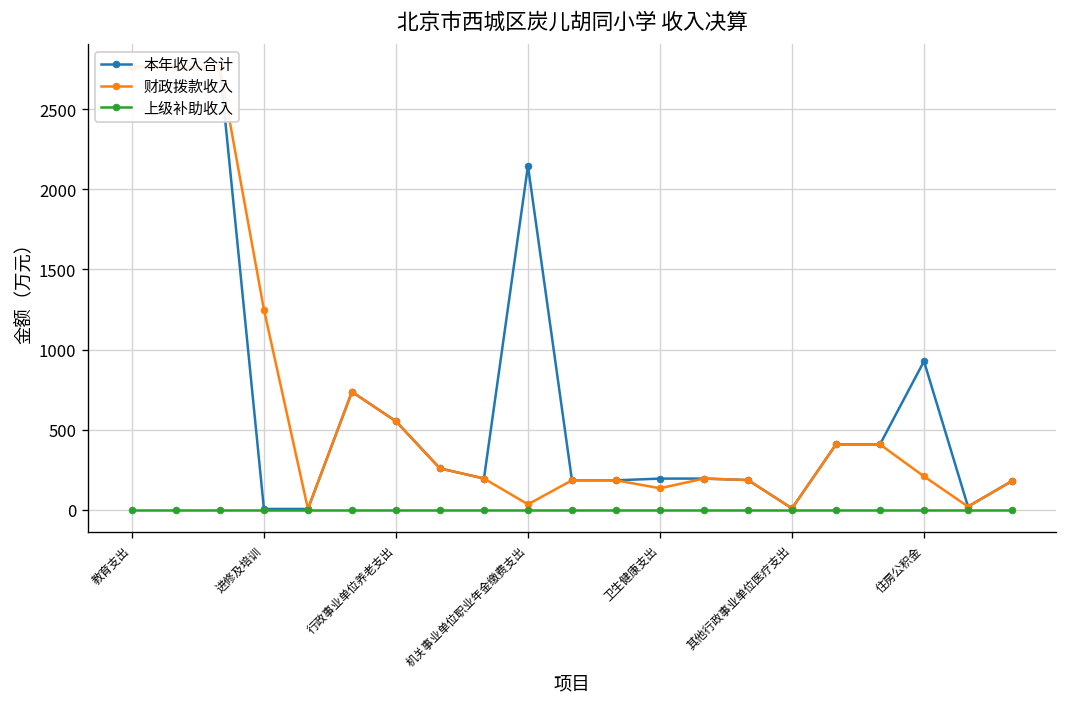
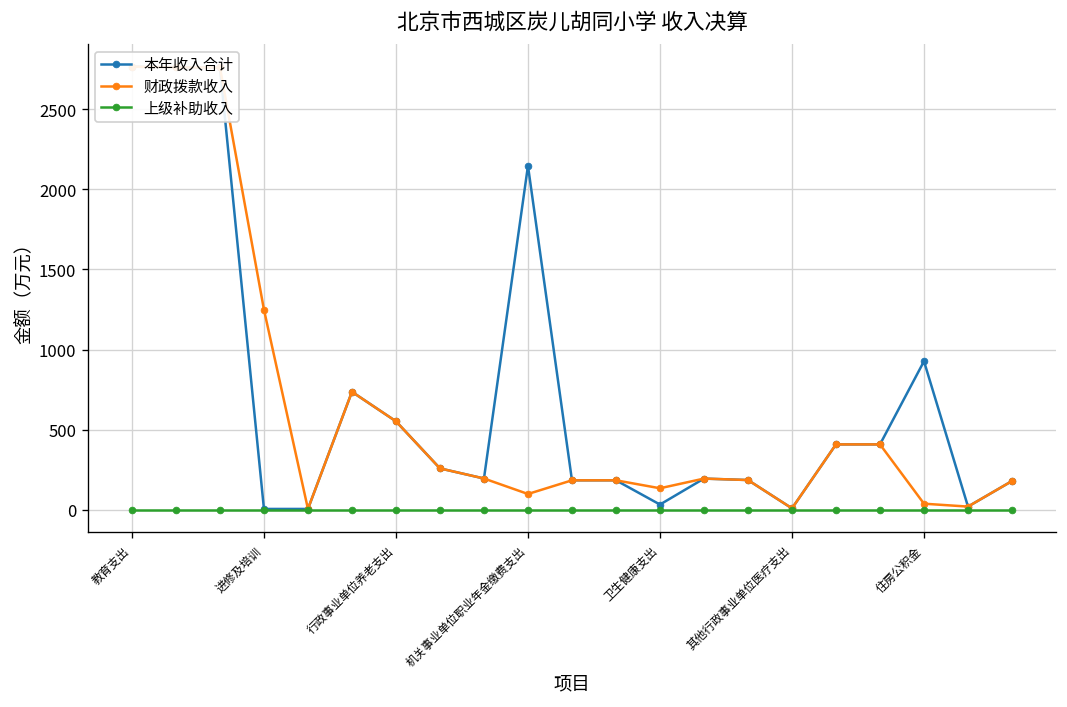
财政拨款收入, 机关事业单位职业年金缴费支出: 30 -> 100
本年收入合计, 卫生健康支出: 190 -> 30
财政拨款收入, 住房公积金: 210 -> 40
